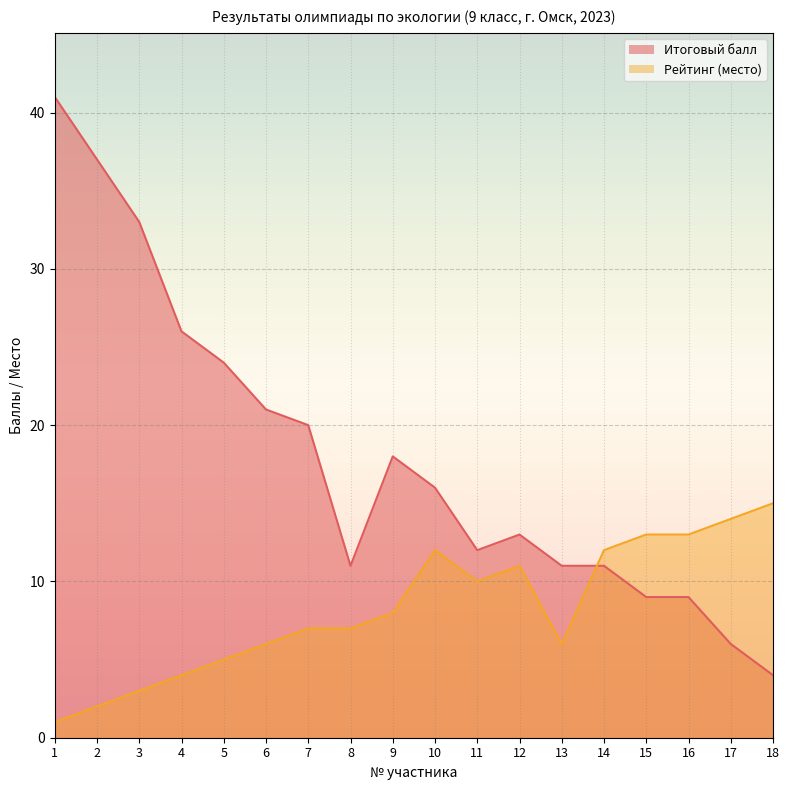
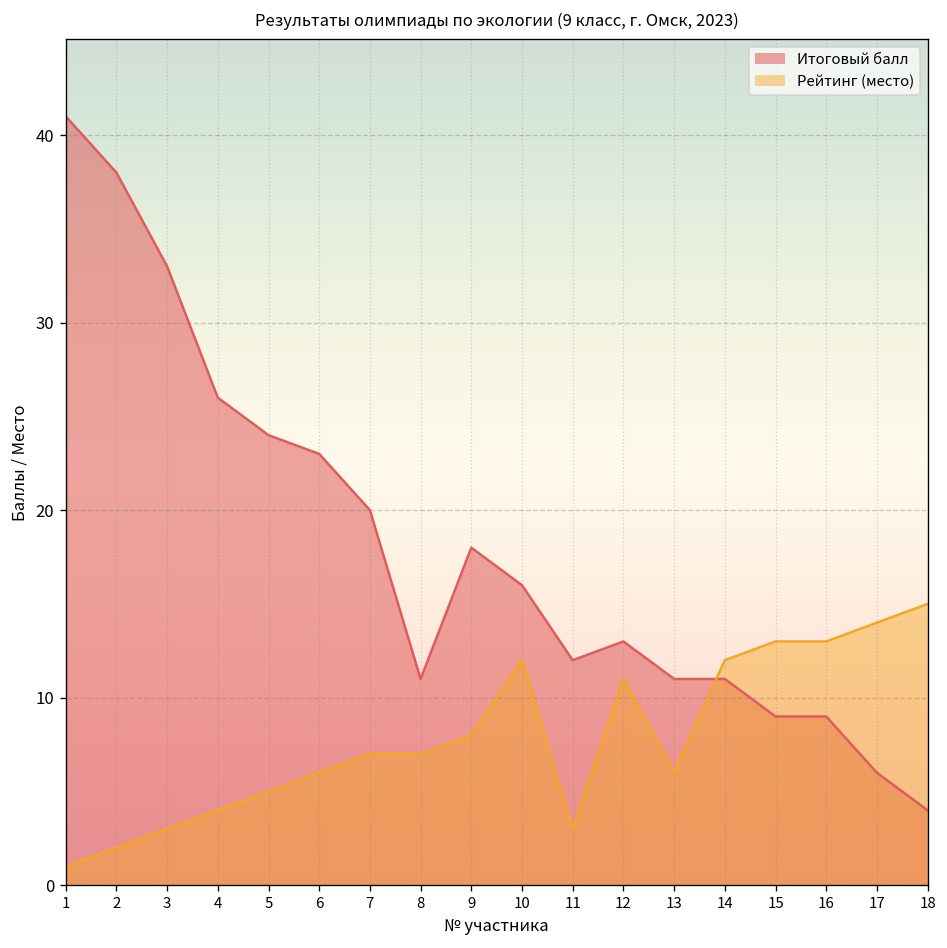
Итоговый балл, 2: 37 -> 38
Итоговый балл, 6: 21 -> 23
Рейтинг (место), 11: 10 -> 3
